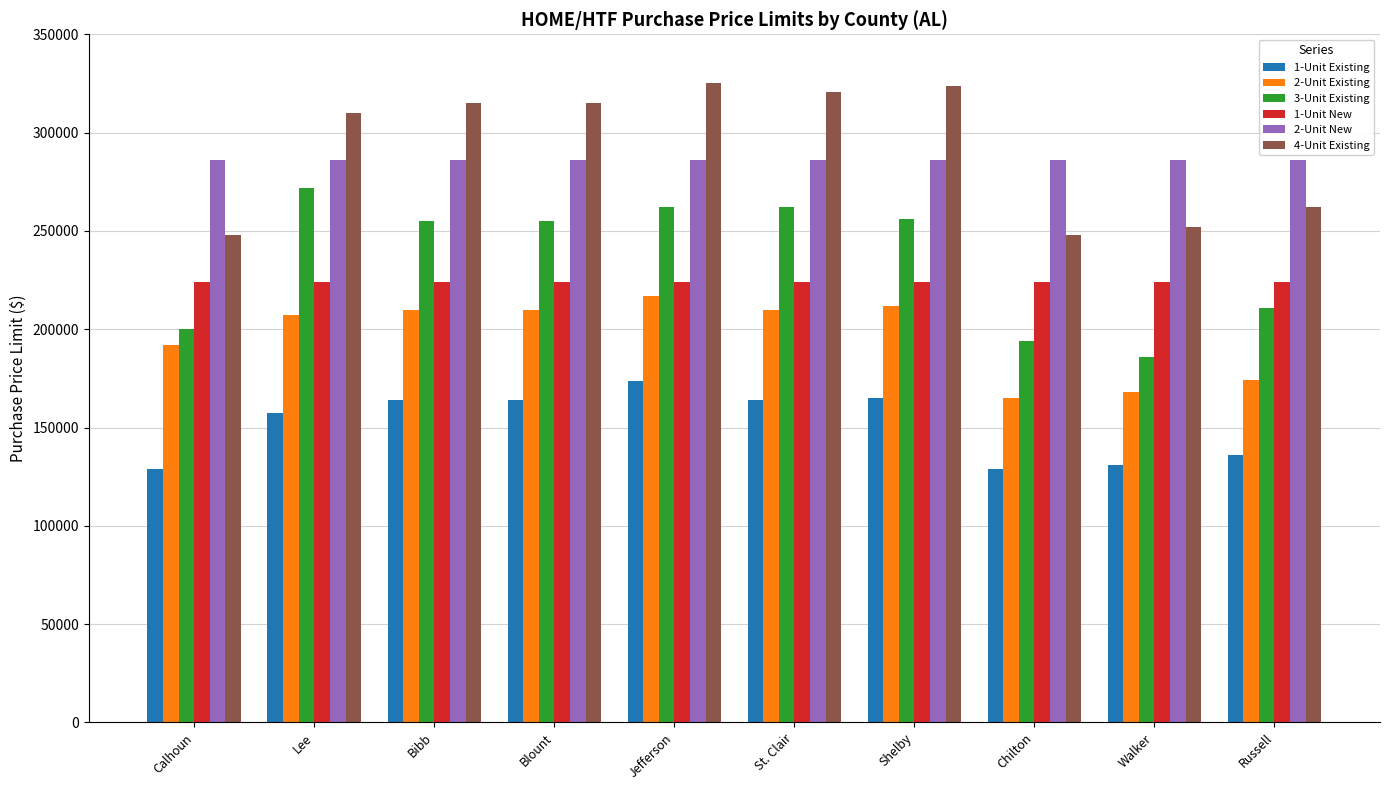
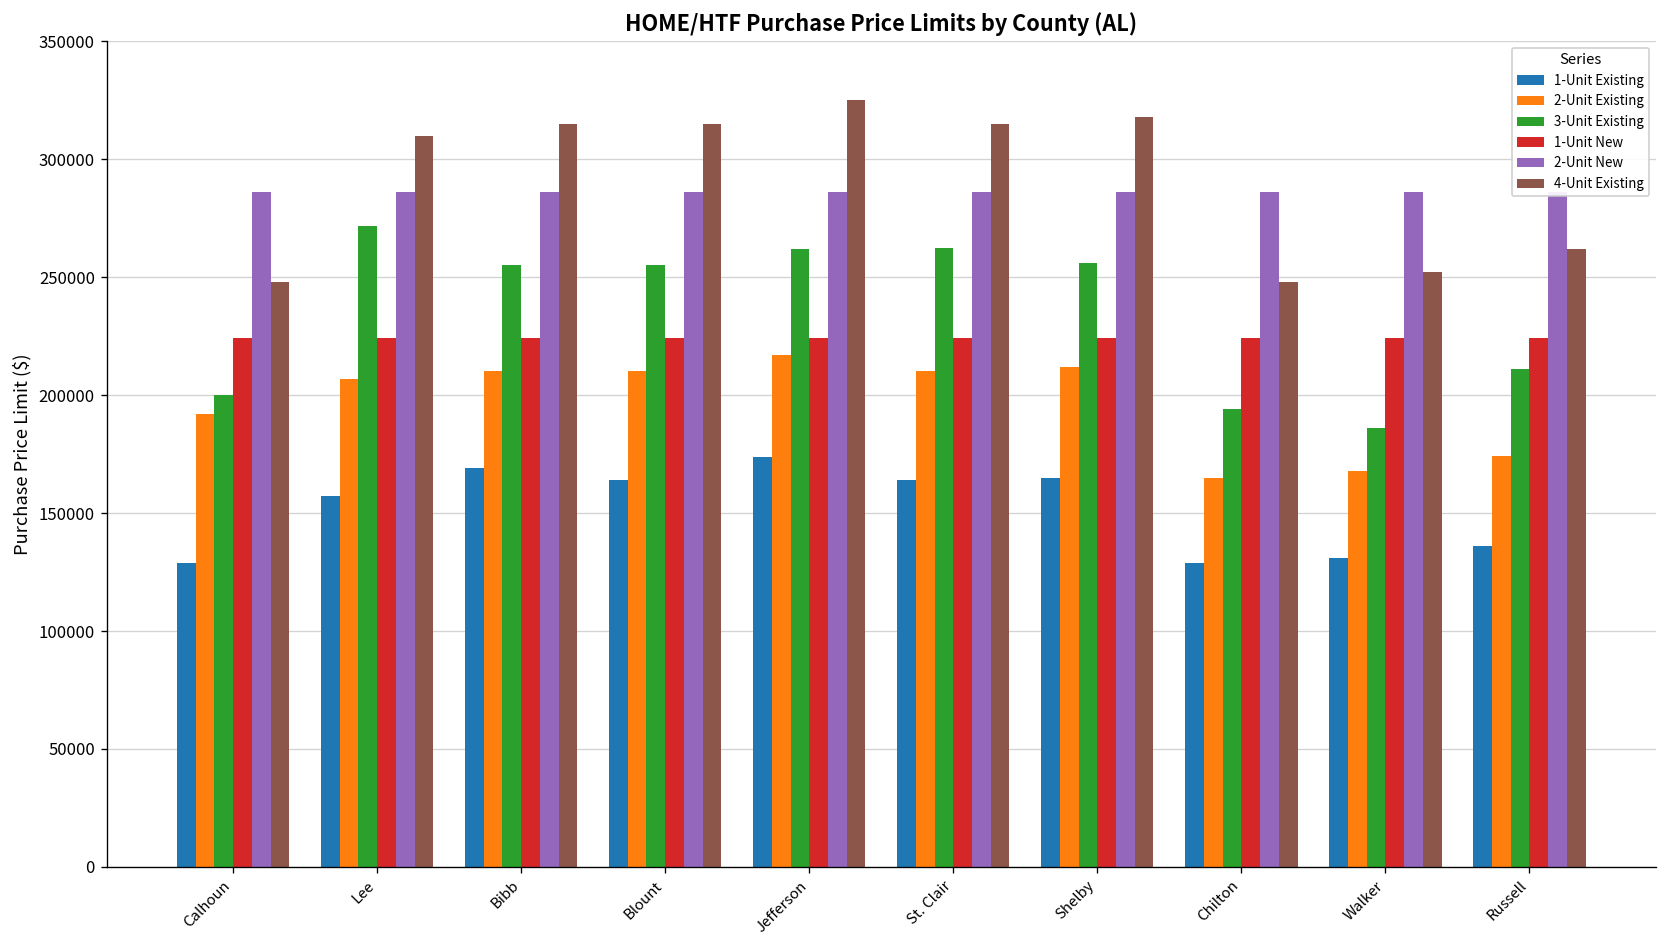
1-Unit Existing, Bibb: 164000 -> 169000
4-Unit Existing, St. Clair: 321000 -> 315000
4-Unit Existing, Shelby: 323000 -> 318000
